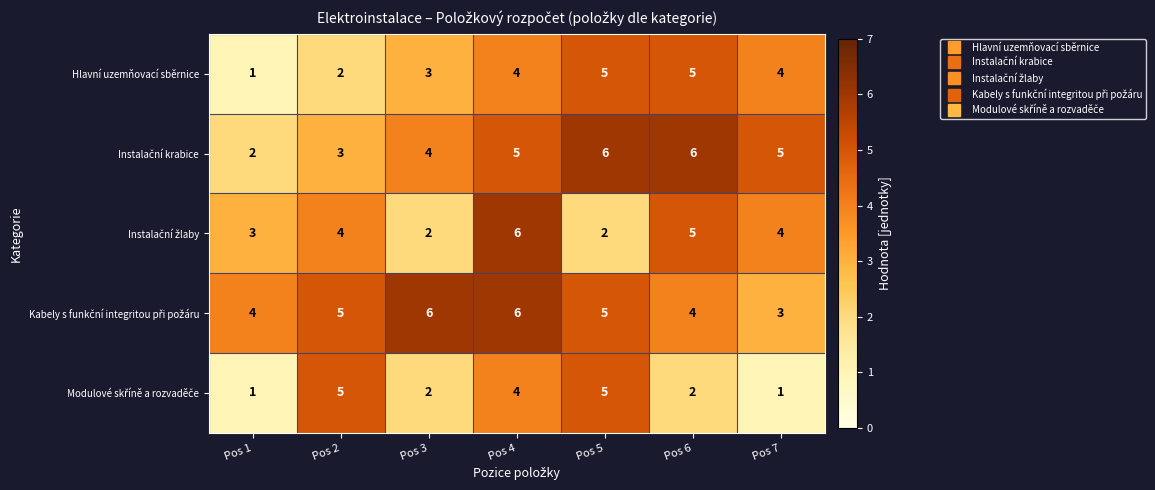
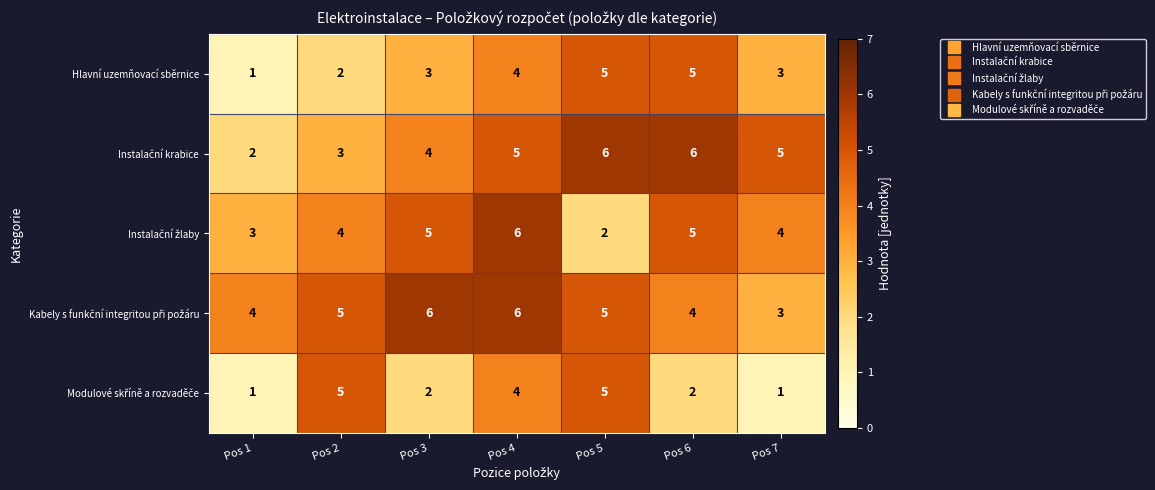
Hlavní uzemňovací sběrnice, Pos 7: 4 -> 3
Instalační žlaby, Pos 3: 2 -> 5
